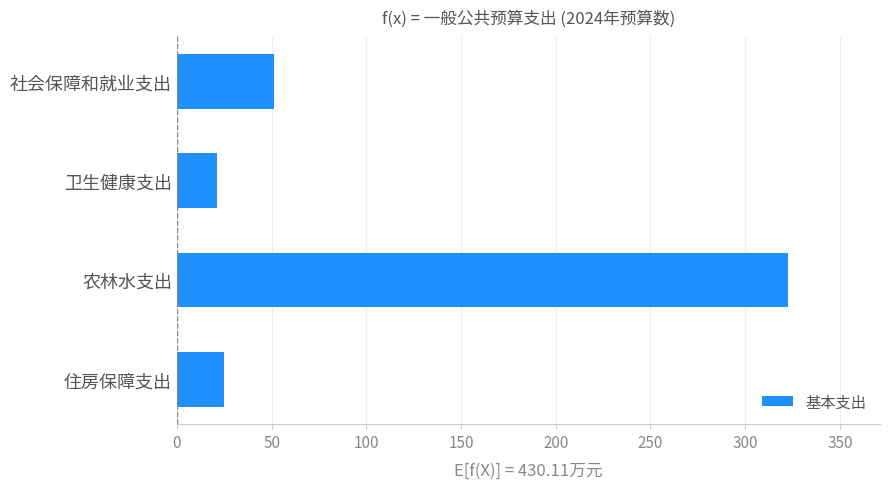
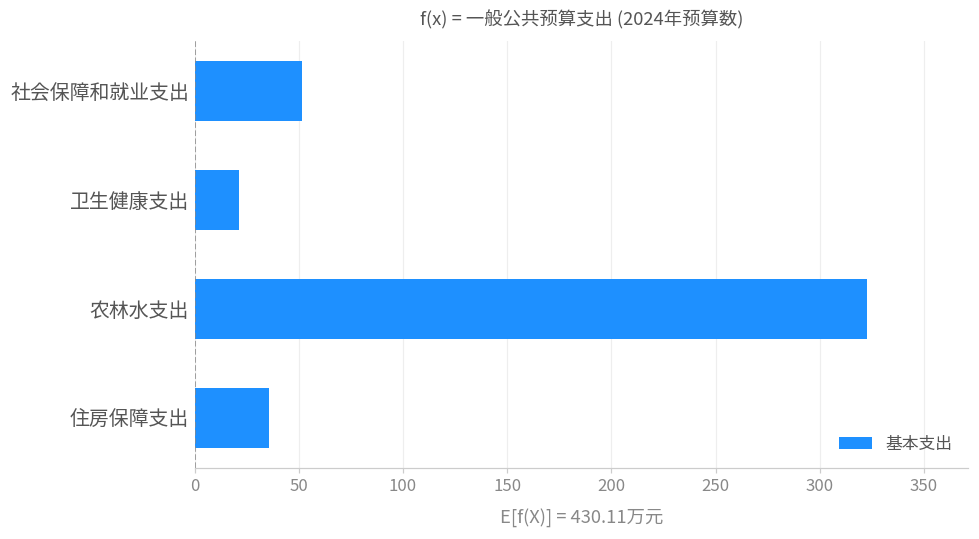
住房保障支出: 25 -> 36
